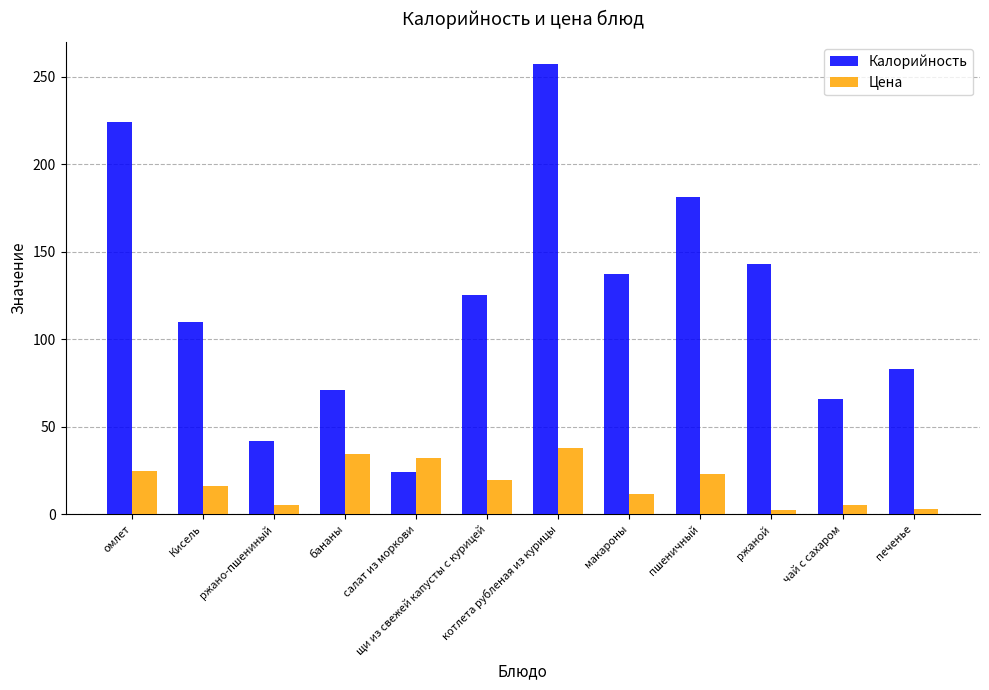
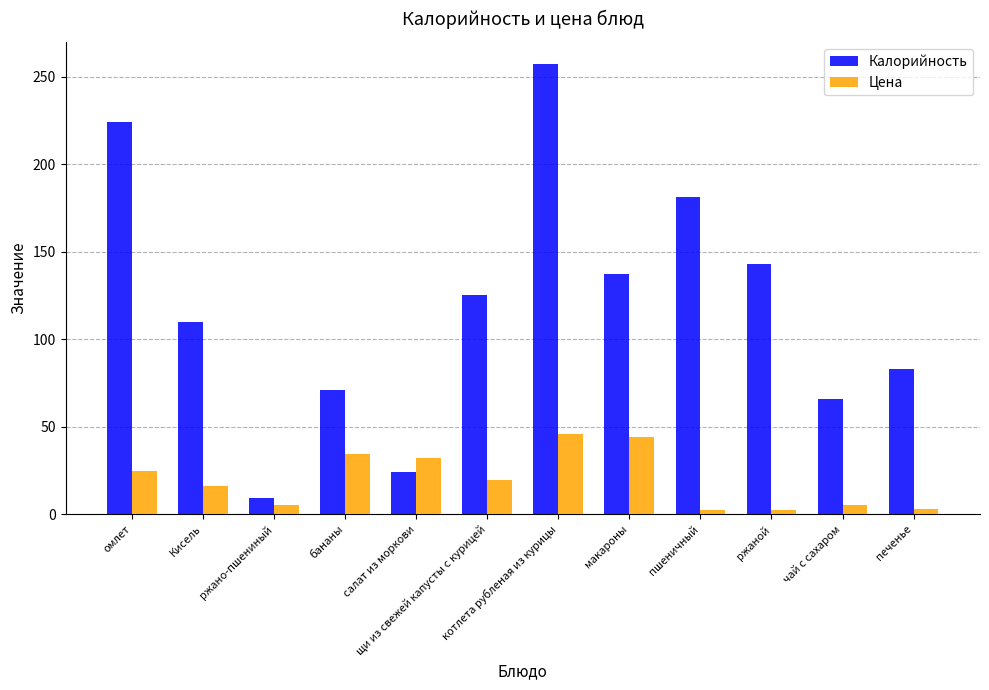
Калорийность, ржано-пшениный: 42 -> 9
Цена, котлета рубленая из курицы: 38 -> 46
Цена, макароны: 12 -> 44
Цена, пшеничный: 23 -> 3
